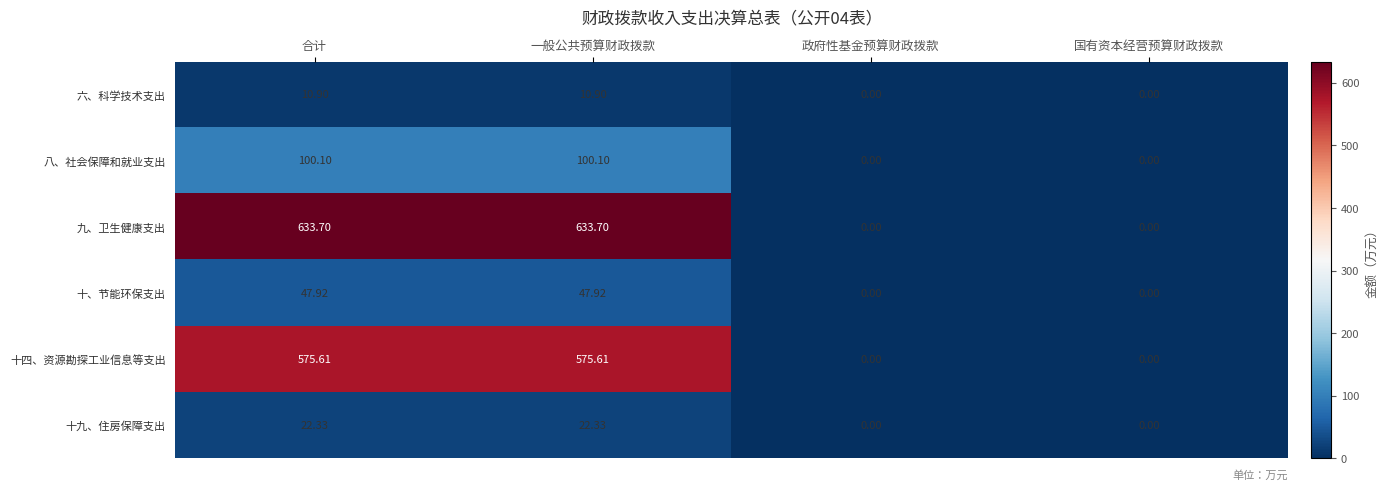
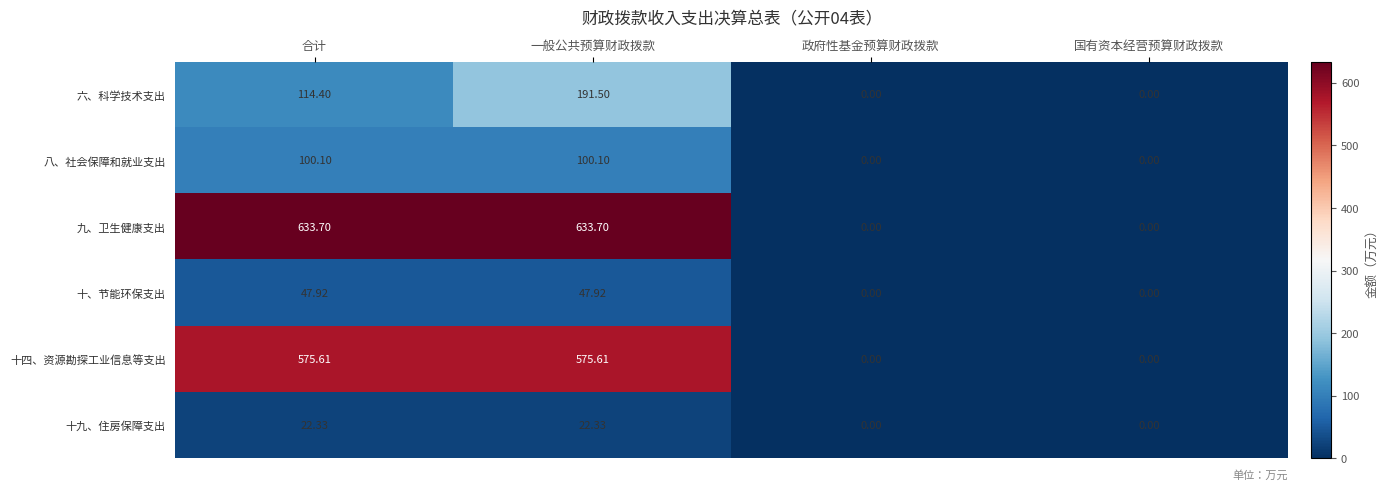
六、科学技术支出, 合计: 10.90 -> 114.40
六、科学技术支出, 一般公共预算财政拨款: 10.90 -> 191.50
